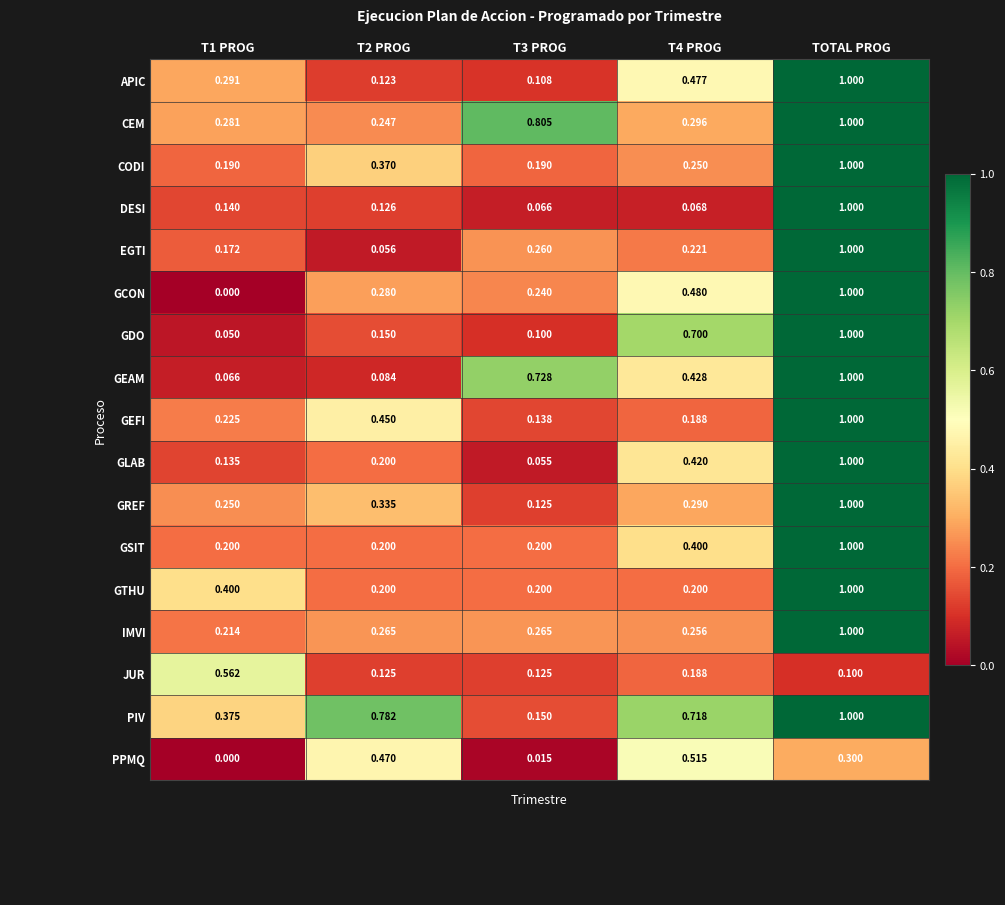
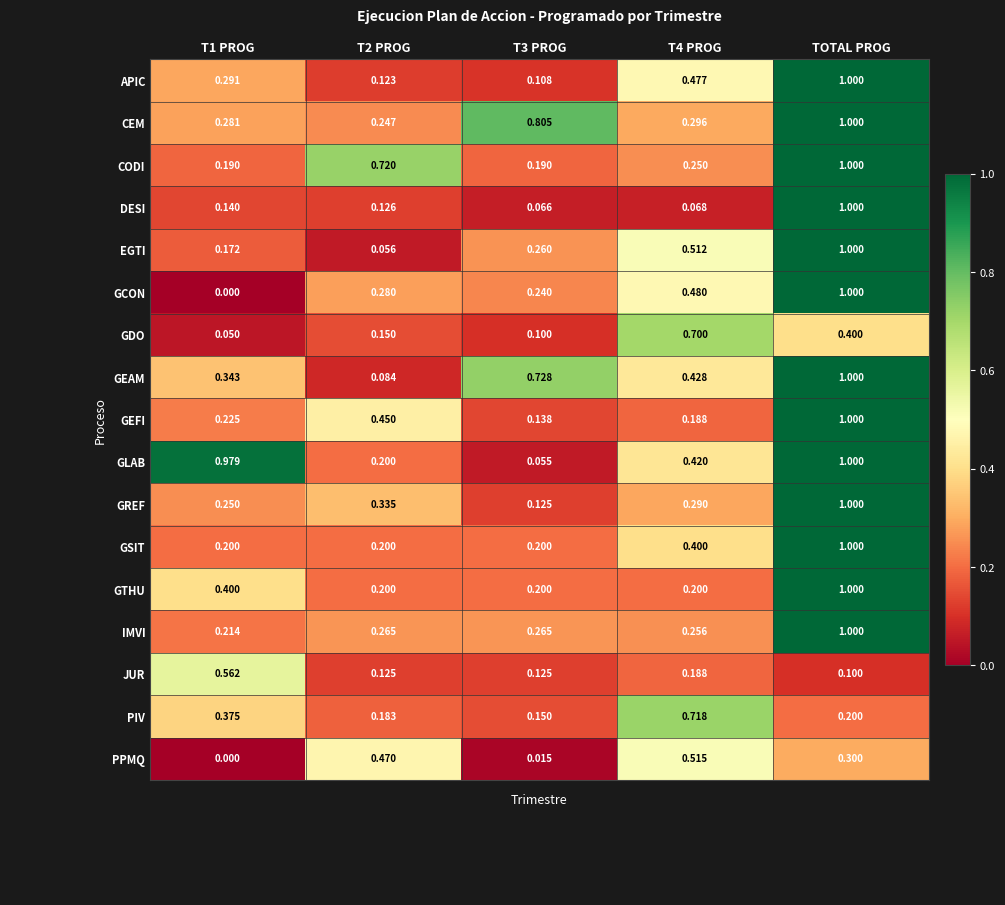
CODI, T2 PROG: 0.370 -> 0.720
EGTI, T4 PROG: 0.221 -> 0.512
GDO, TOTAL PROG: 1.000 -> 0.400
GEAM, T1 PROG: 0.066 -> 0.343
GLAB, T1 PROG: 0.135 -> 0.979
PIV, T2 PROG: 0.782 -> 0.183
PIV, TOTAL PROG: 1.000 -> 0.200
